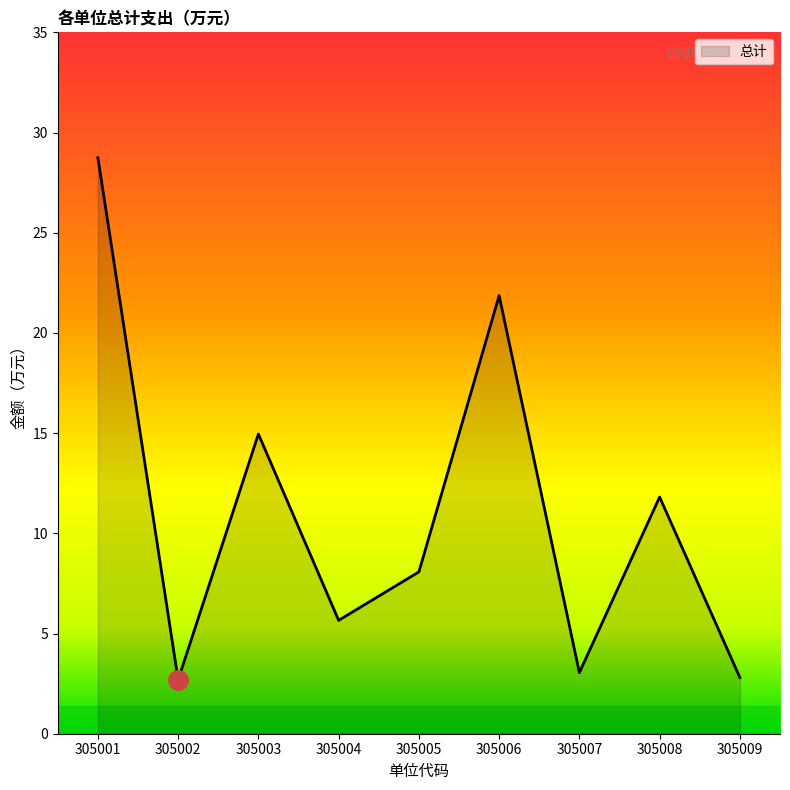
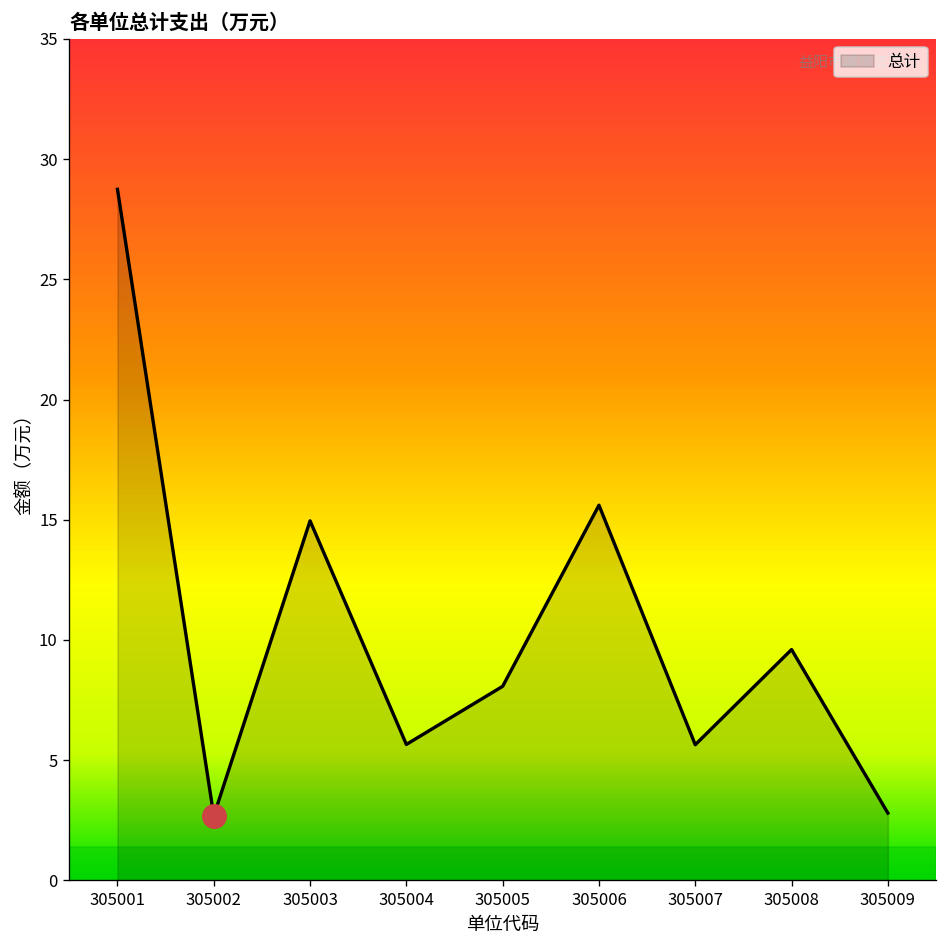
总计, 305006: 21.9 -> 15.6
总计, 305007: 3.0 -> 5.6
总计, 305008: 11.8 -> 9.6
